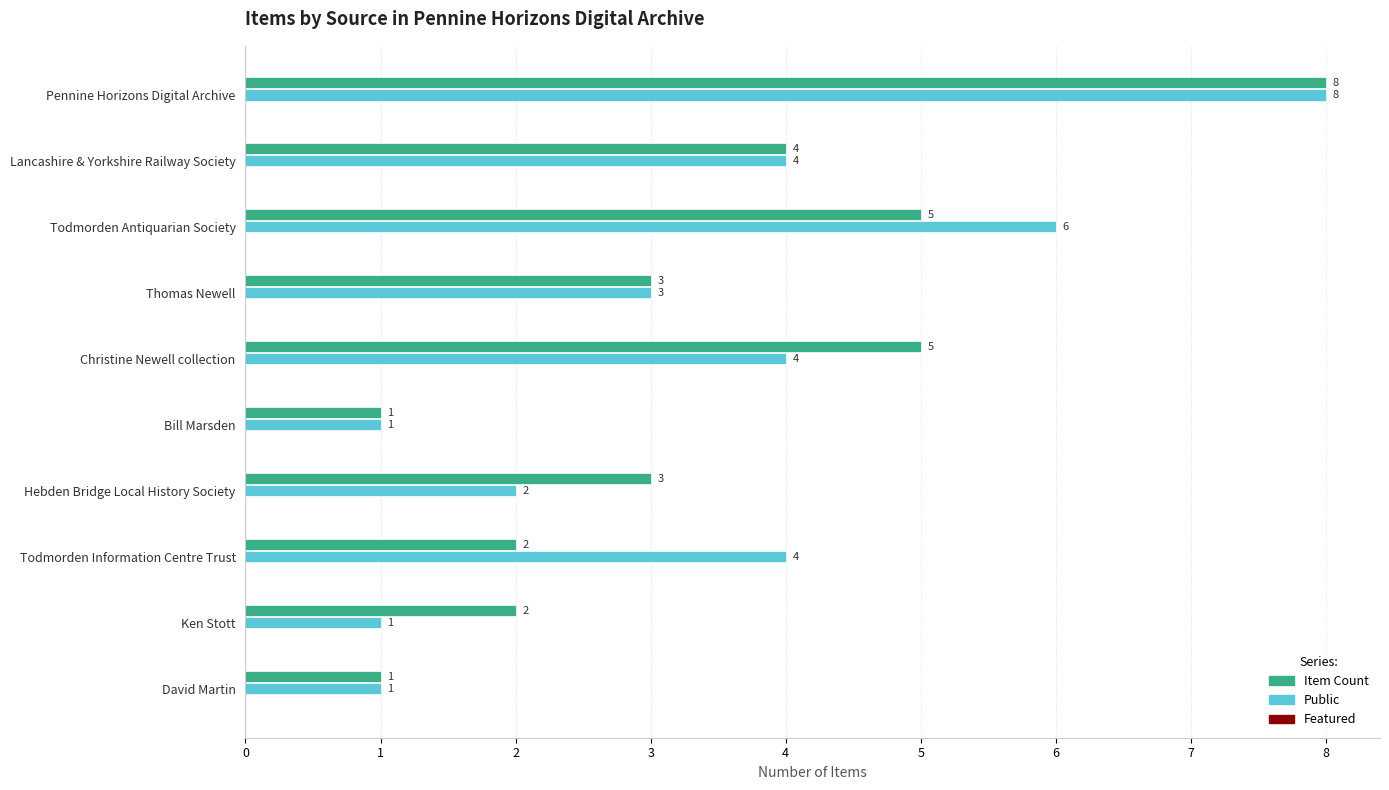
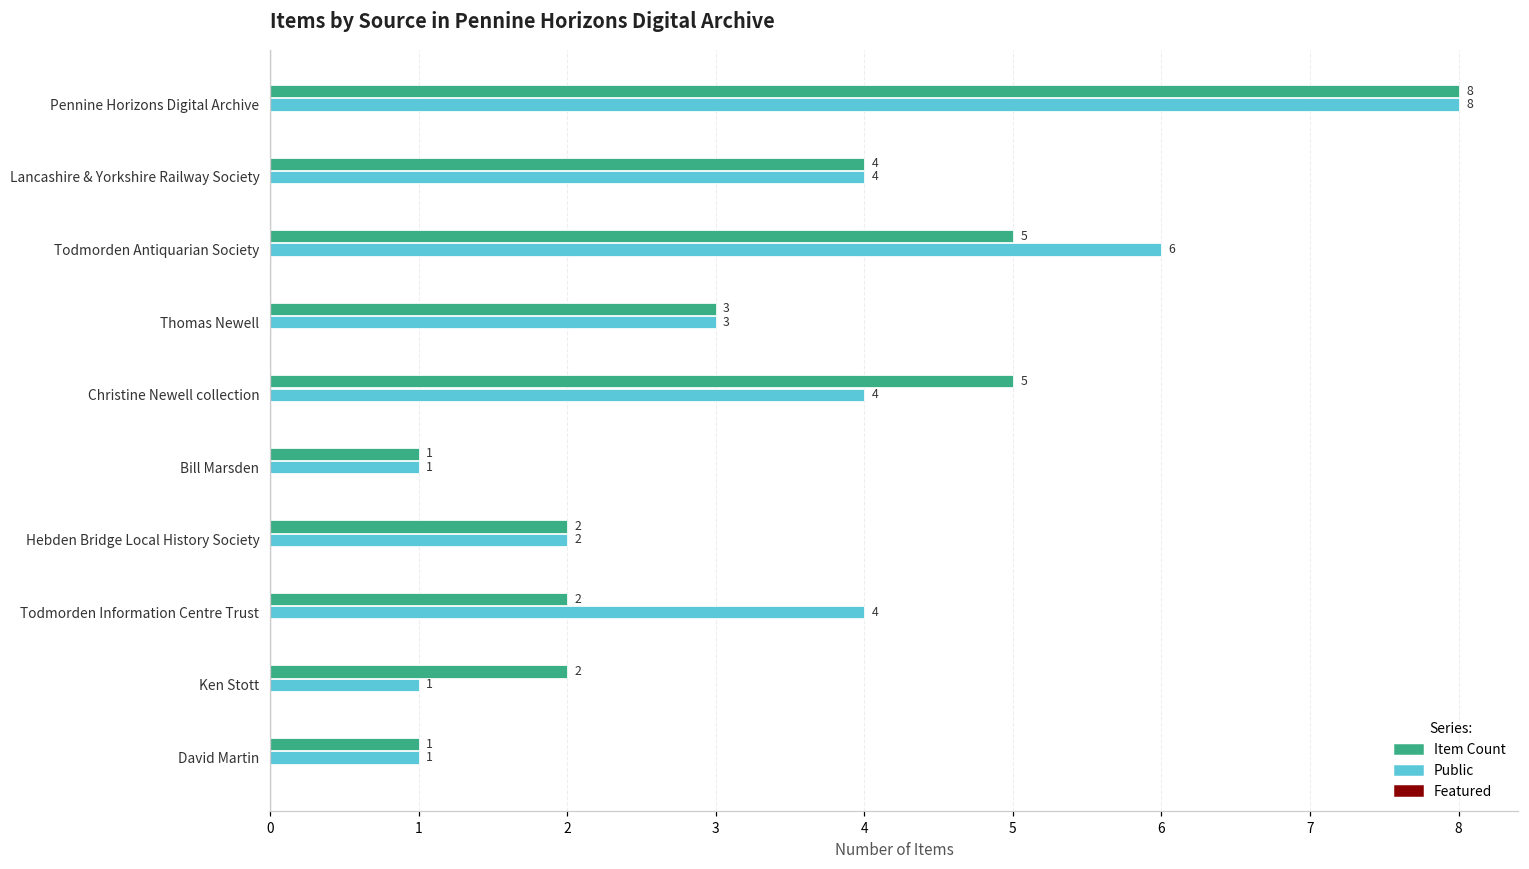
Item Count, Hebden Bridge Local History Society: 3 -> 2
